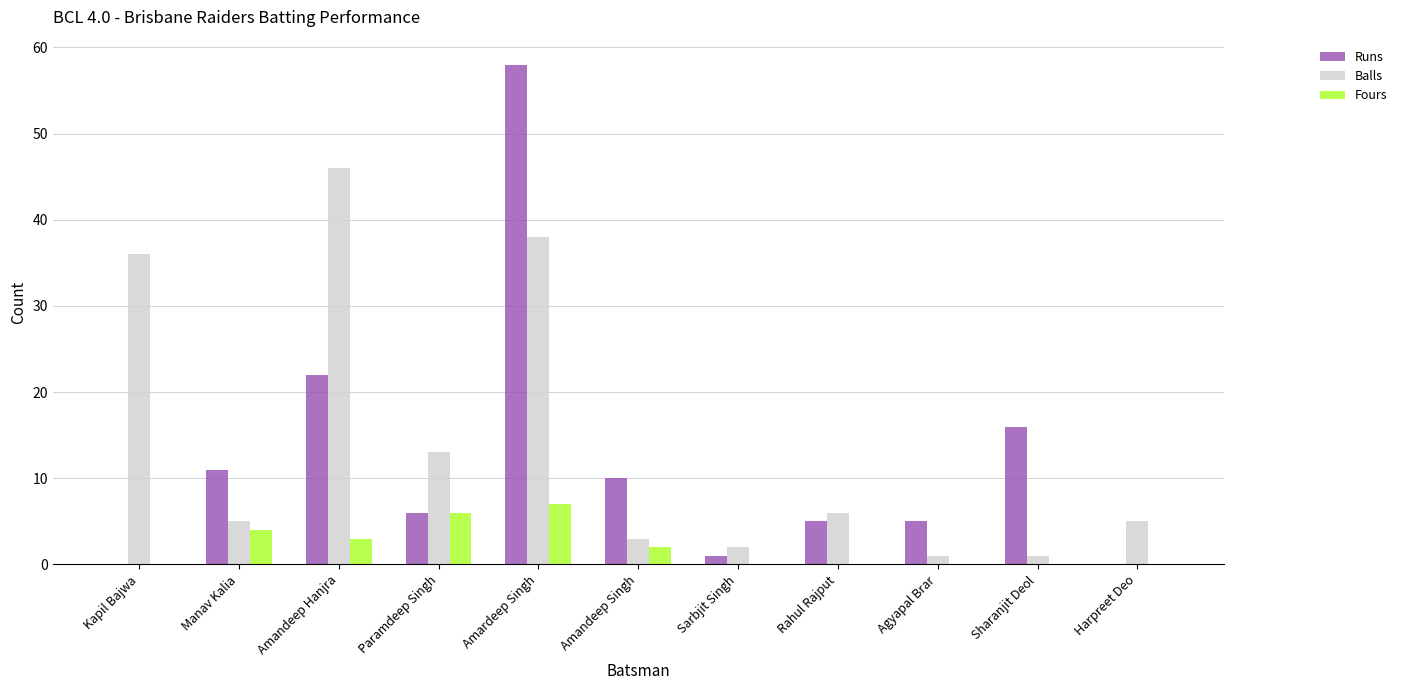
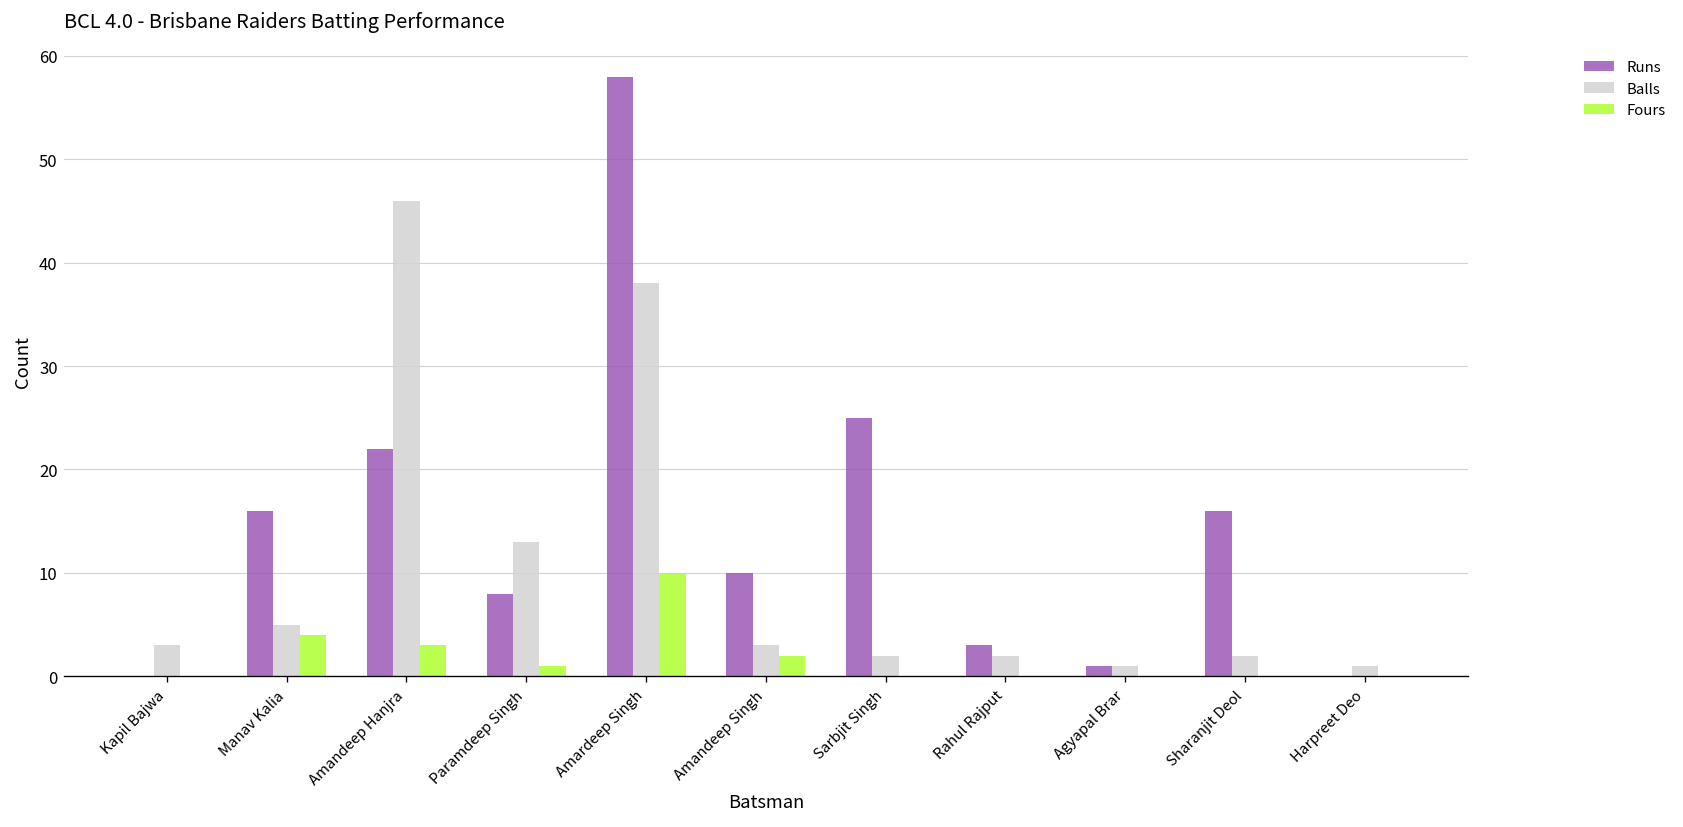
Balls, Kapil Bajwa: 36 -> 3
Runs, Manav Kalia: 11 -> 16
Runs, Paramdeep Singh: 6 -> 8
Fours, Paramdeep Singh: 6 -> 1
Fours, Amardeep Singh: 7 -> 10
Runs, Sarbjit Singh: 1 -> 25
Runs, Rahul Rajput: 5 -> 3
Balls, Rahul Rajput: 6 -> 2
Runs, Agyapal Brar: 5 -> 1
Balls, Sharanjit Deol: 1 -> 2
Balls, Harpreet Deo: 5 -> 1
